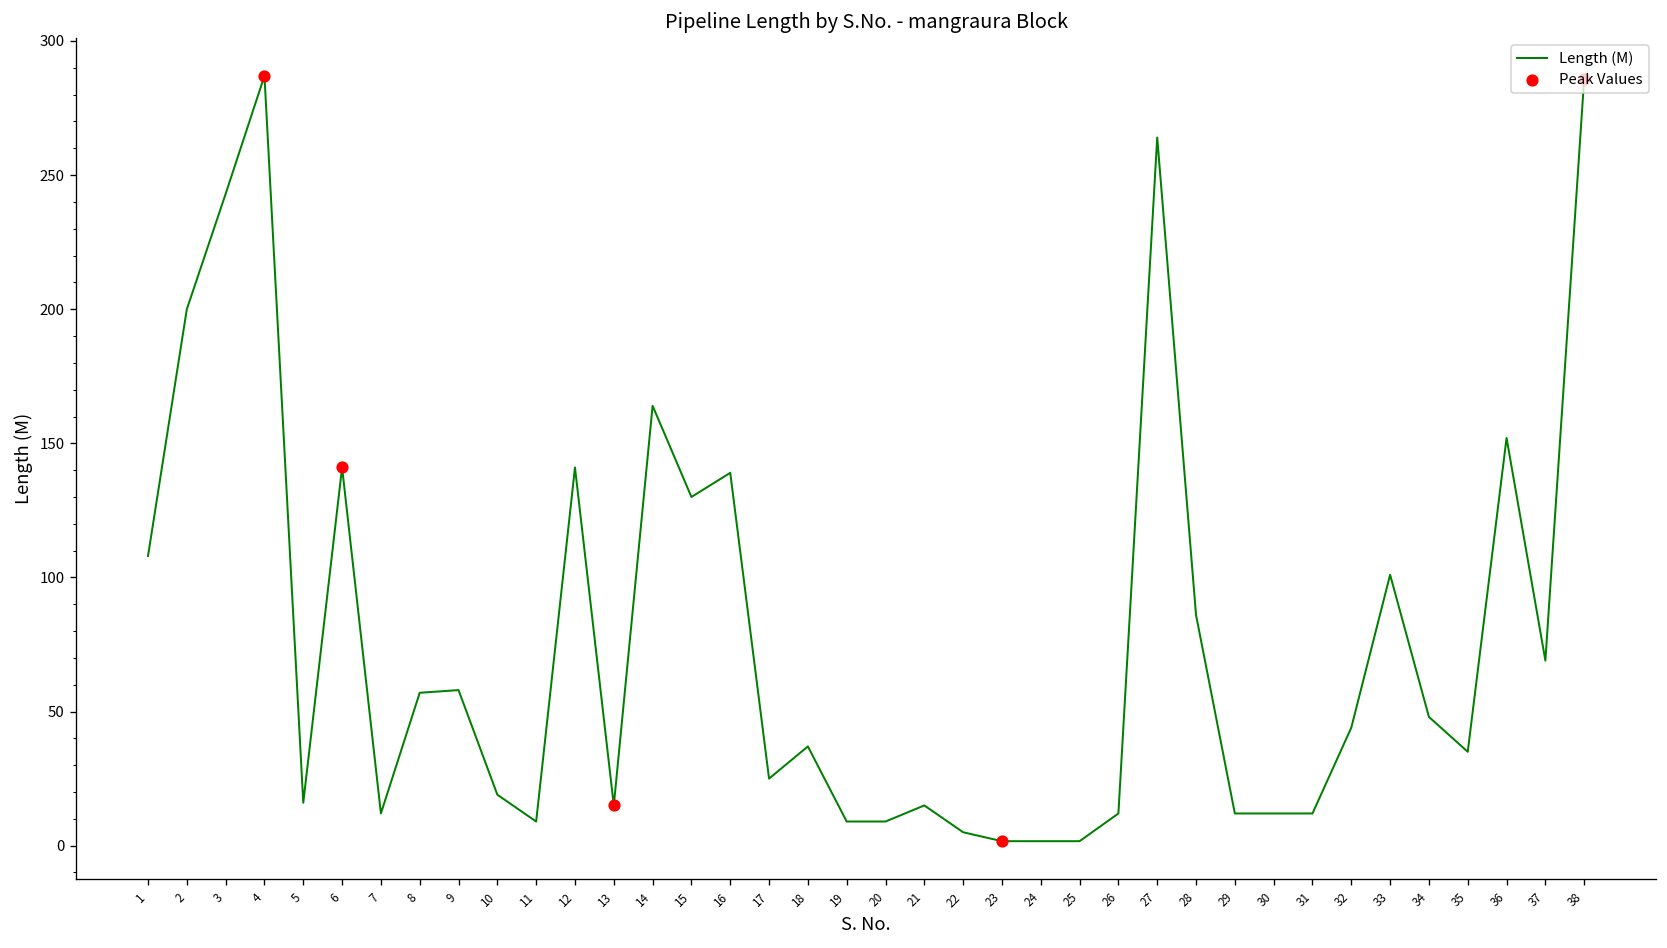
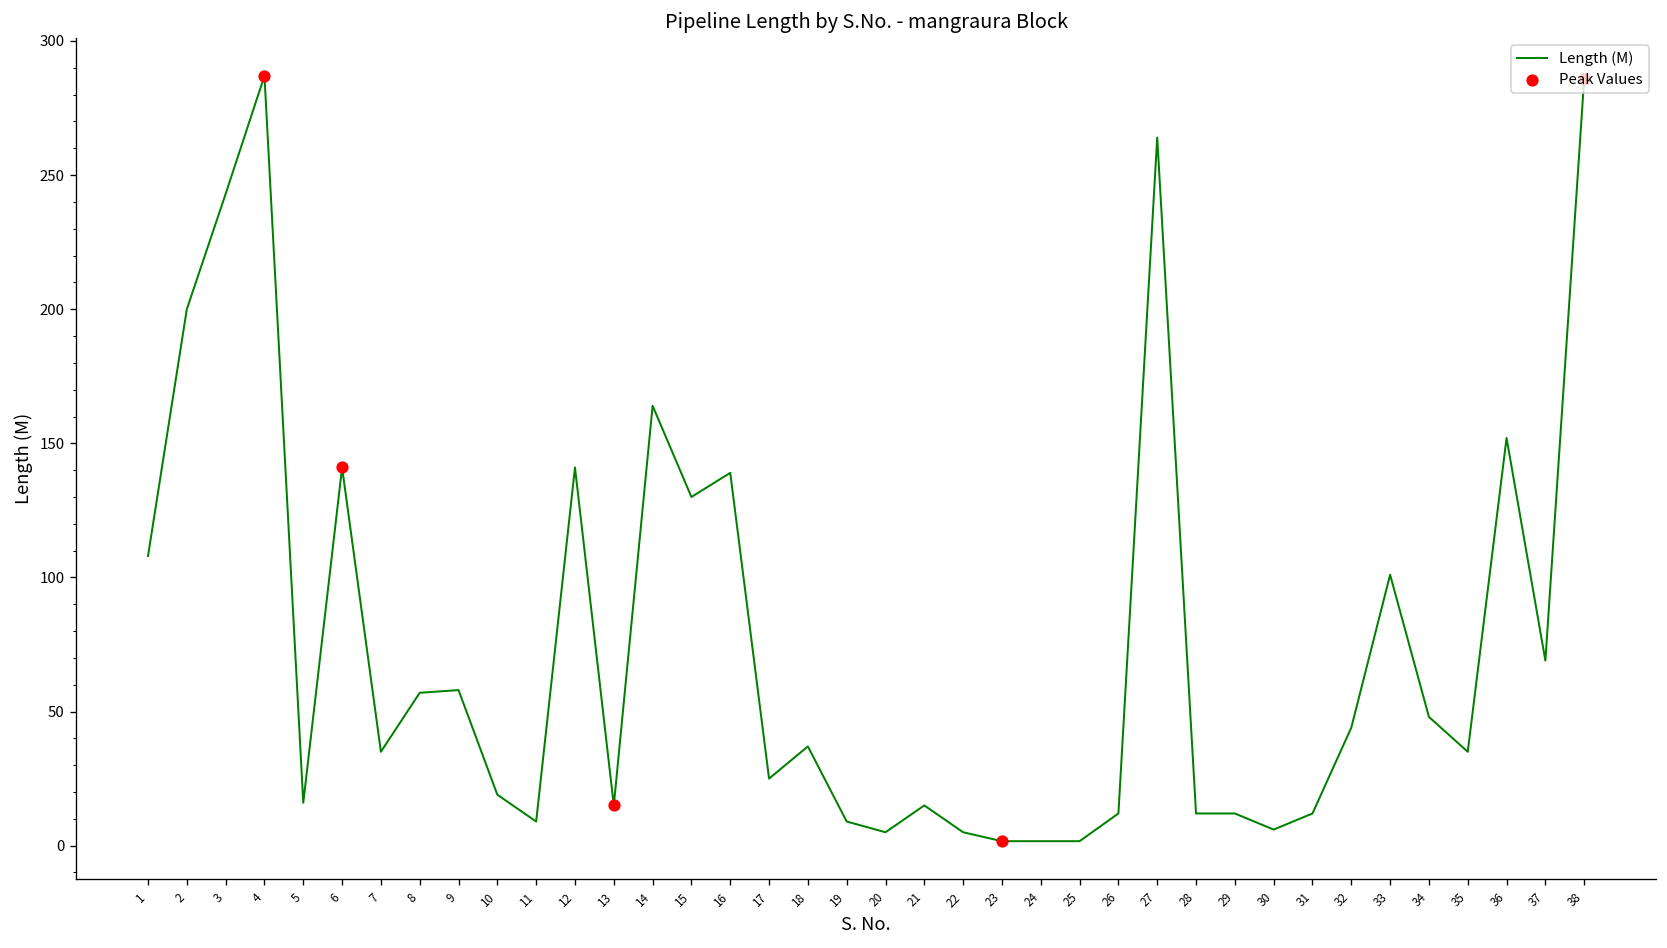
Length (M), 7: 12 -> 35
Length (M), 20: 9 -> 5
Length (M), 28: 86 -> 12
Length (M), 30: 12 -> 6
